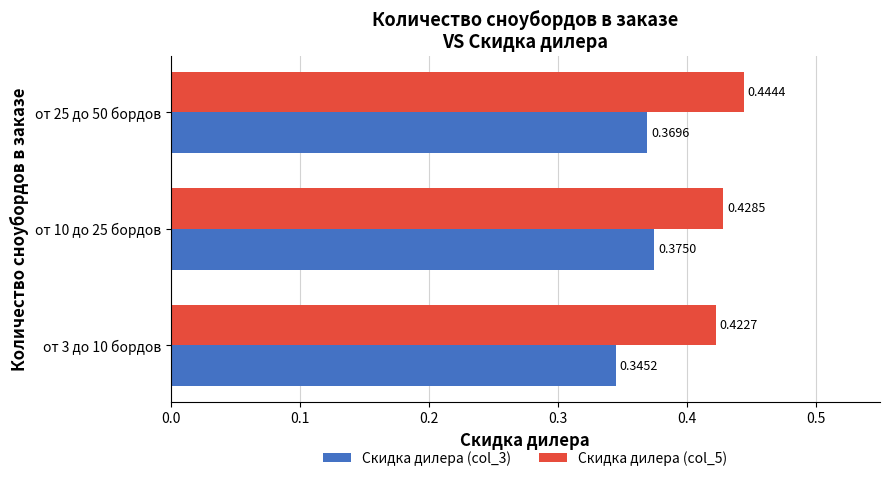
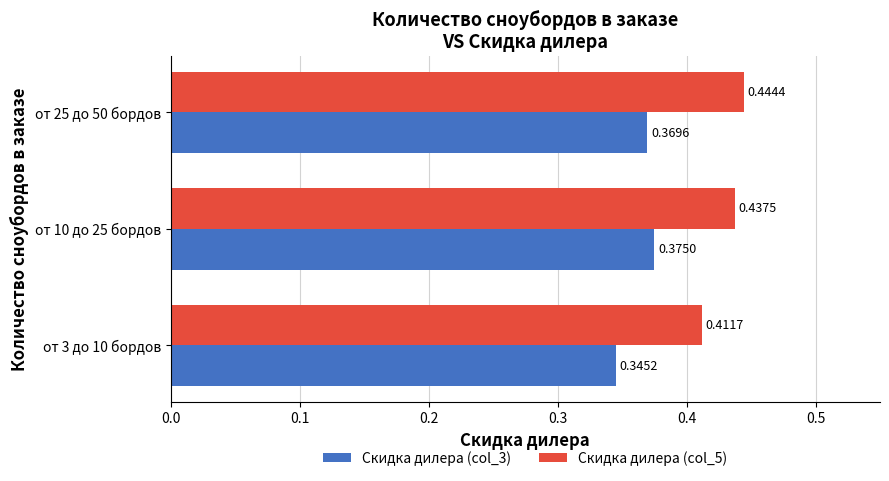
Скидка дилера (col_5), от 10 до 25 бордов: 0.4285 -> 0.4375
Скидка дилера (col_5), от 3 до 10 бордов: 0.4227 -> 0.4117
